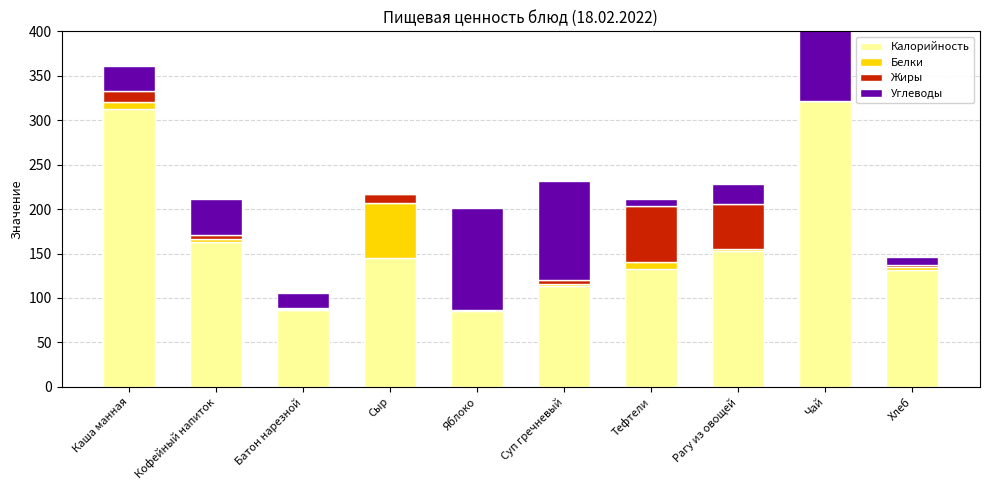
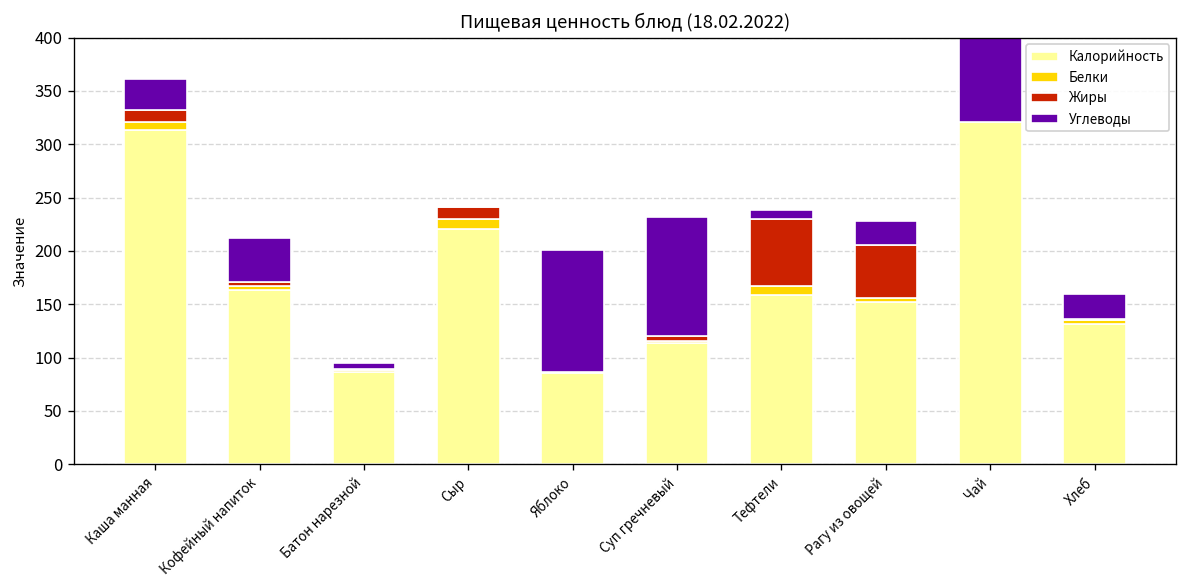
Углеводы, Батон нарезной: 20 -> 10
Калорийность, Сыр: 150 -> 220
Белки, Сыр: 60 -> 10
Калорийность, Тефтели: 130 -> 160
Углеводы, Хлеб: 10 -> 20
